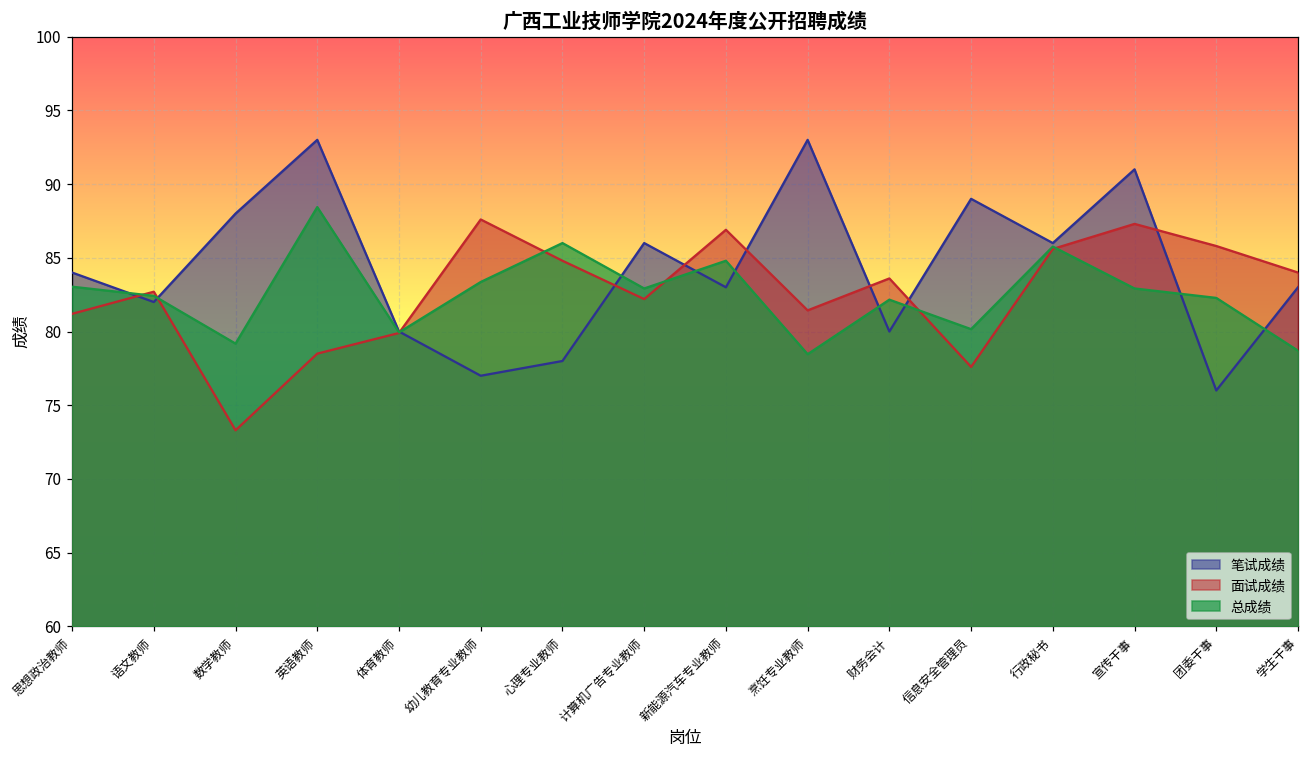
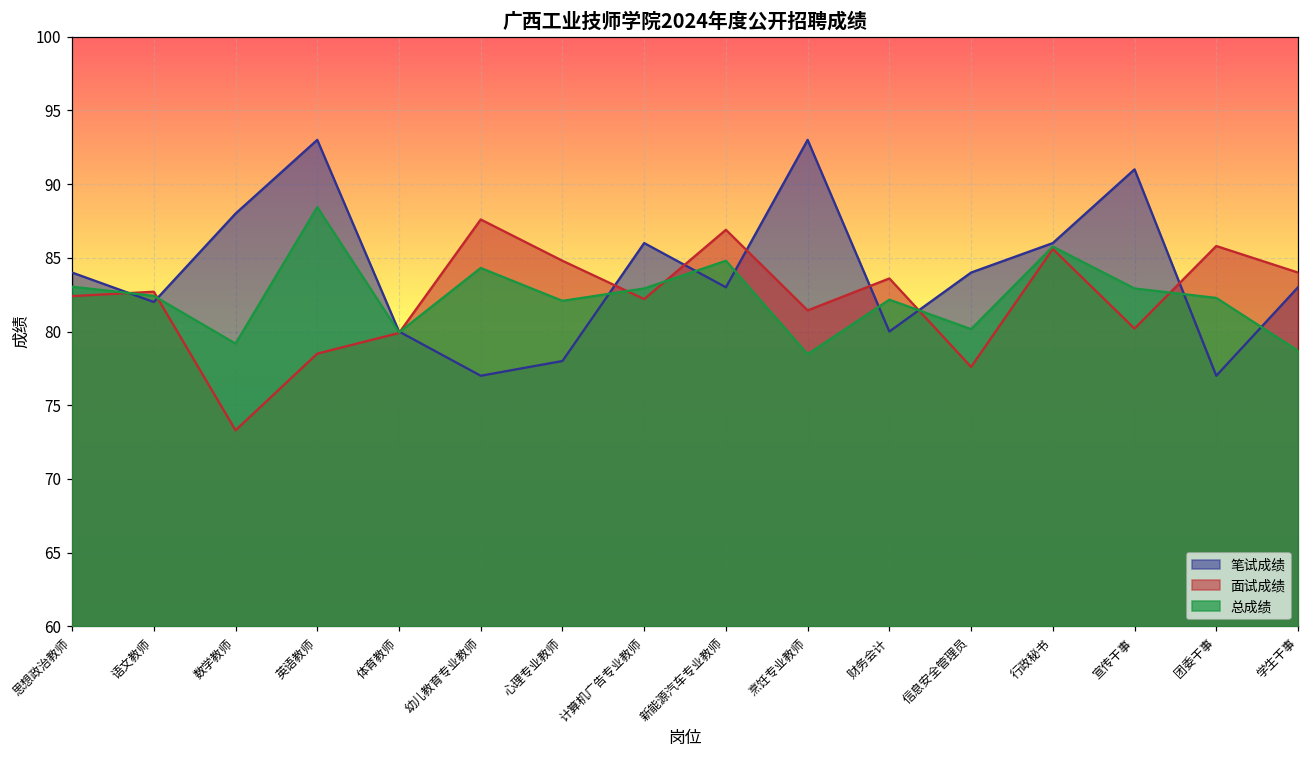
面试成绩, 思想政治教师: 81.2 -> 82.4
总成绩, 幼儿教育专业教师: 83.4 -> 84.3
总成绩, 心理专业教师: 86.0 -> 82.1
笔试成绩, 信息安全管理员: 89 -> 84
面试成绩, 宣传干事: 87.3 -> 80.2
笔试成绩, 团委干事: 76 -> 77
